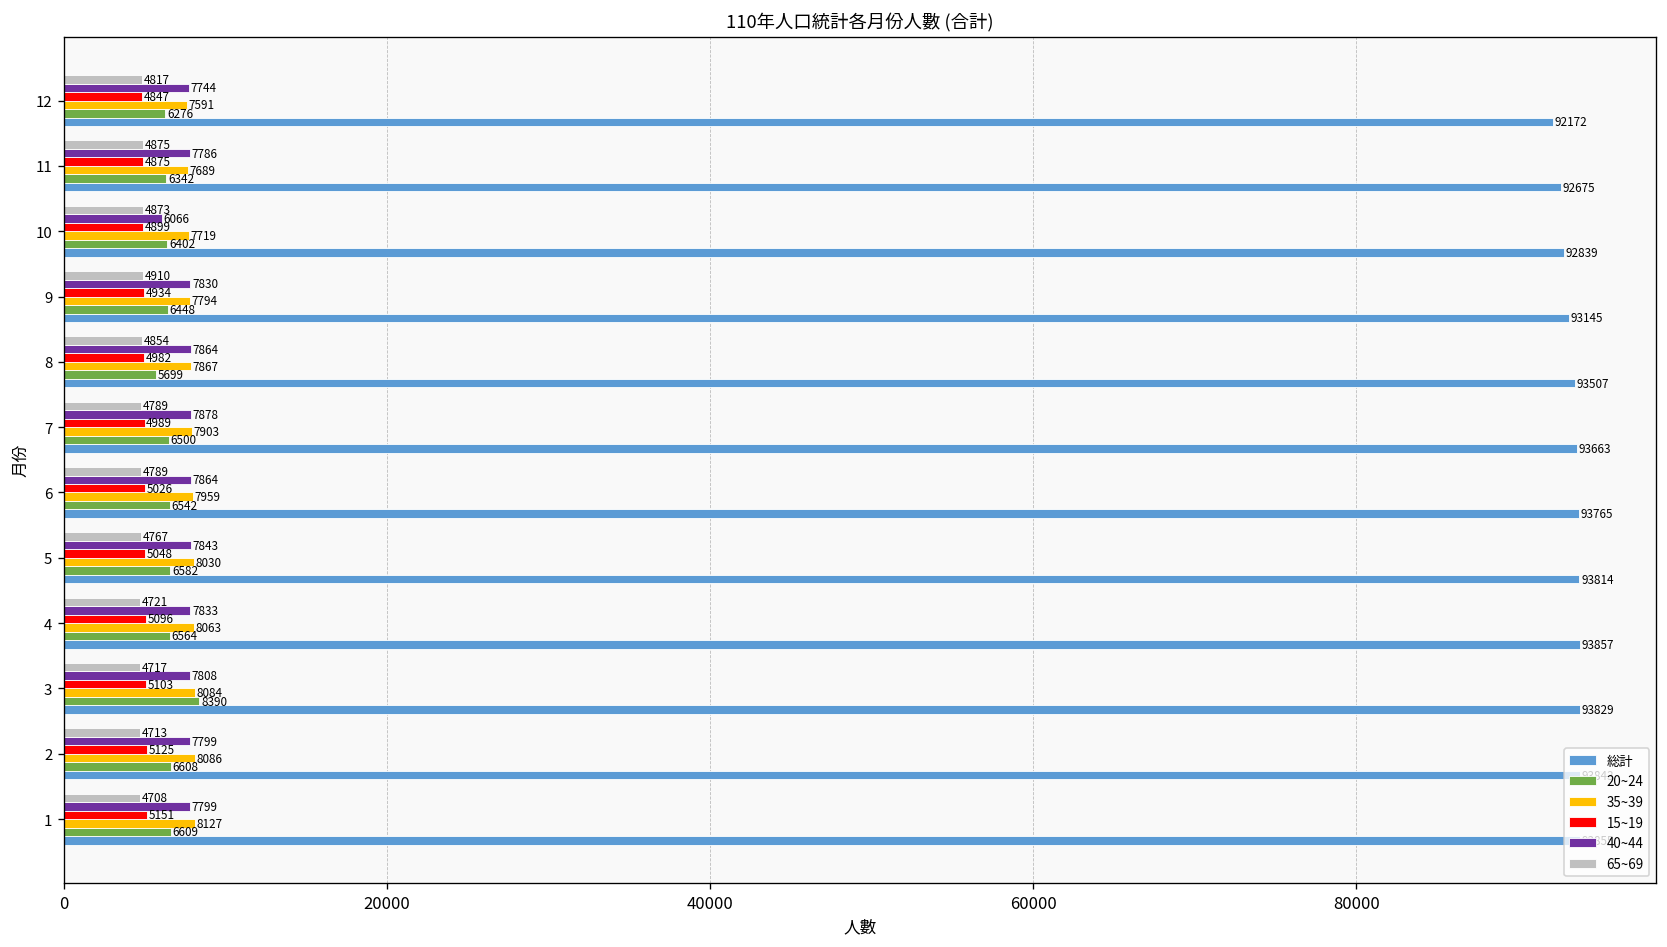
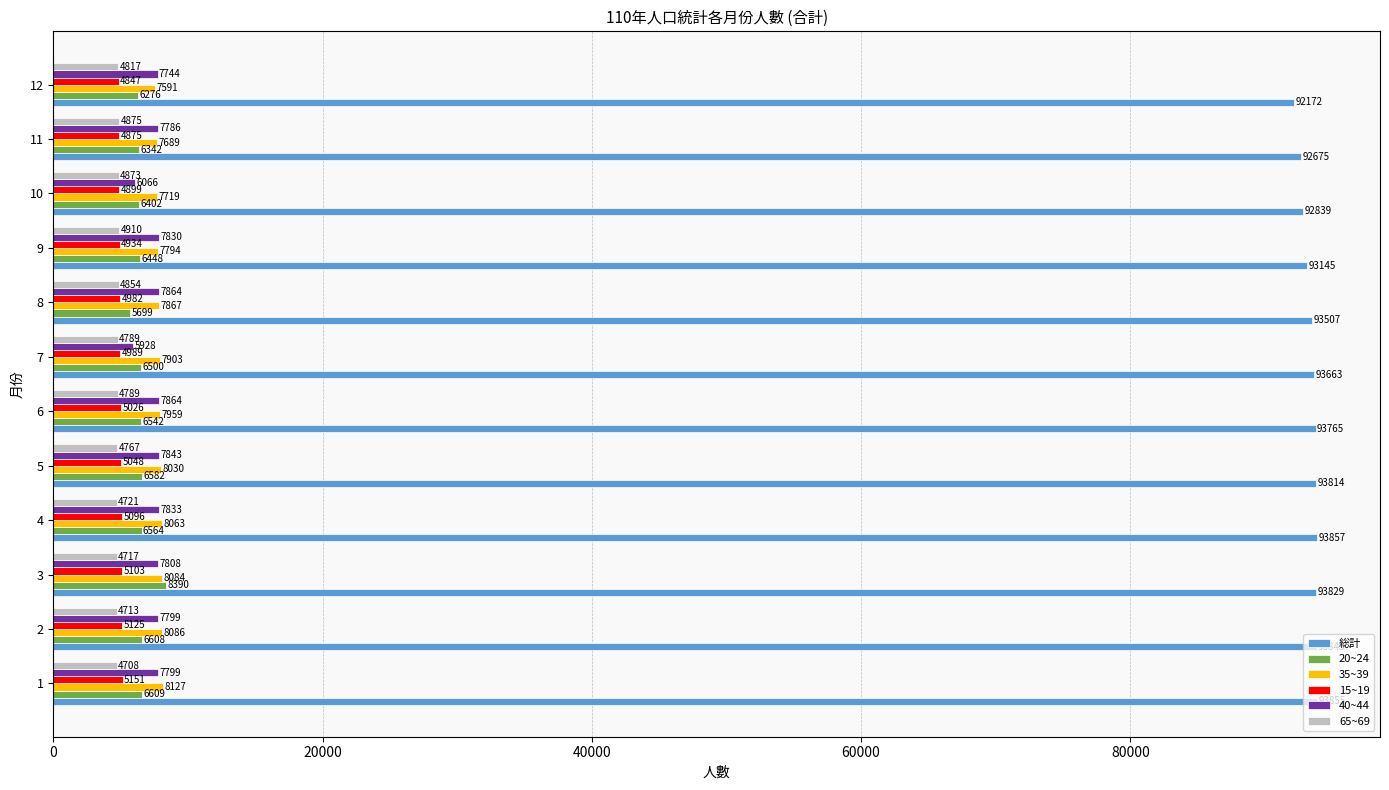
40~44, 7: 7878 -> 5928
